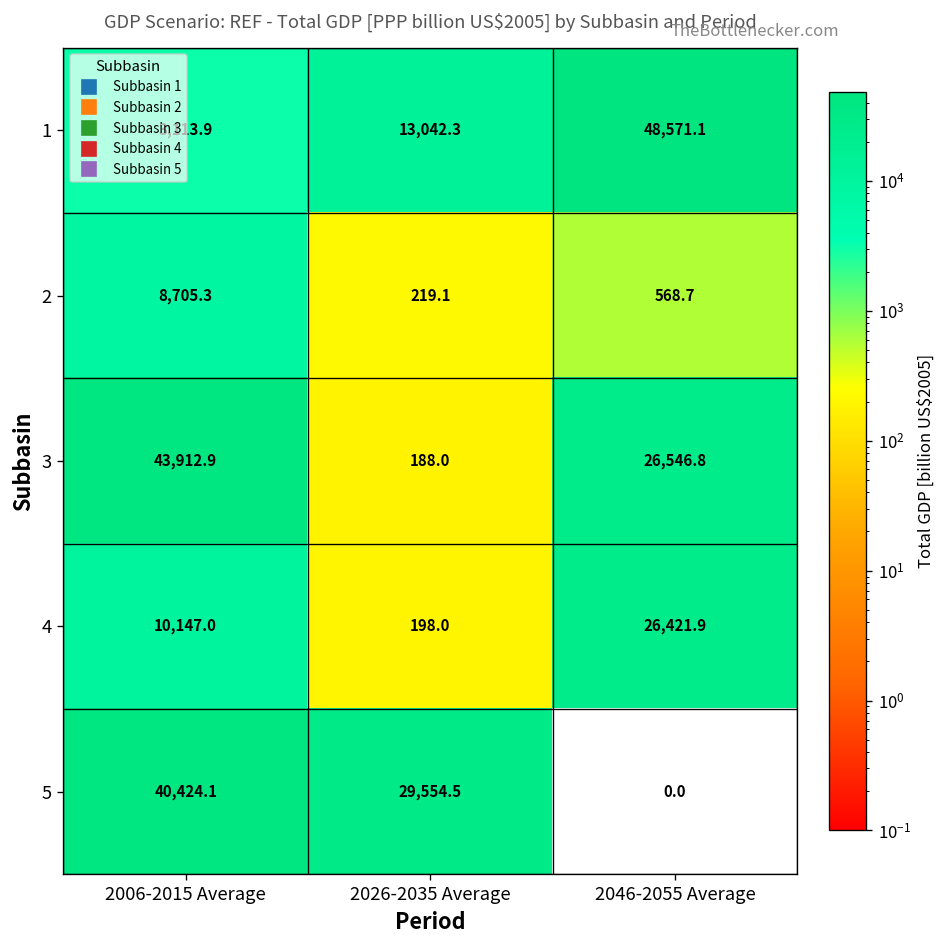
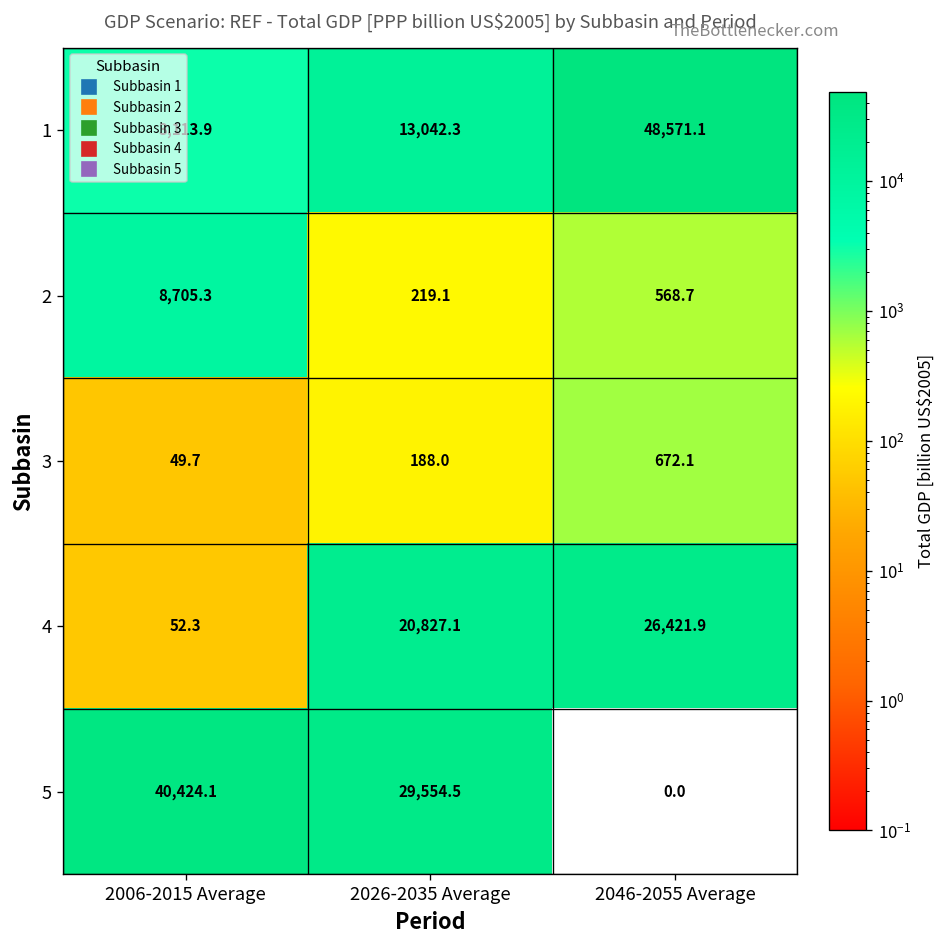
3, 2006-2015 Average: 43,912.9 -> 49.7
3, 2046-2055 Average: 26,546.8 -> 672.1
4, 2006-2015 Average: 10,147.0 -> 52.3
4, 2026-2035 Average: 198.0 -> 20,827.1
